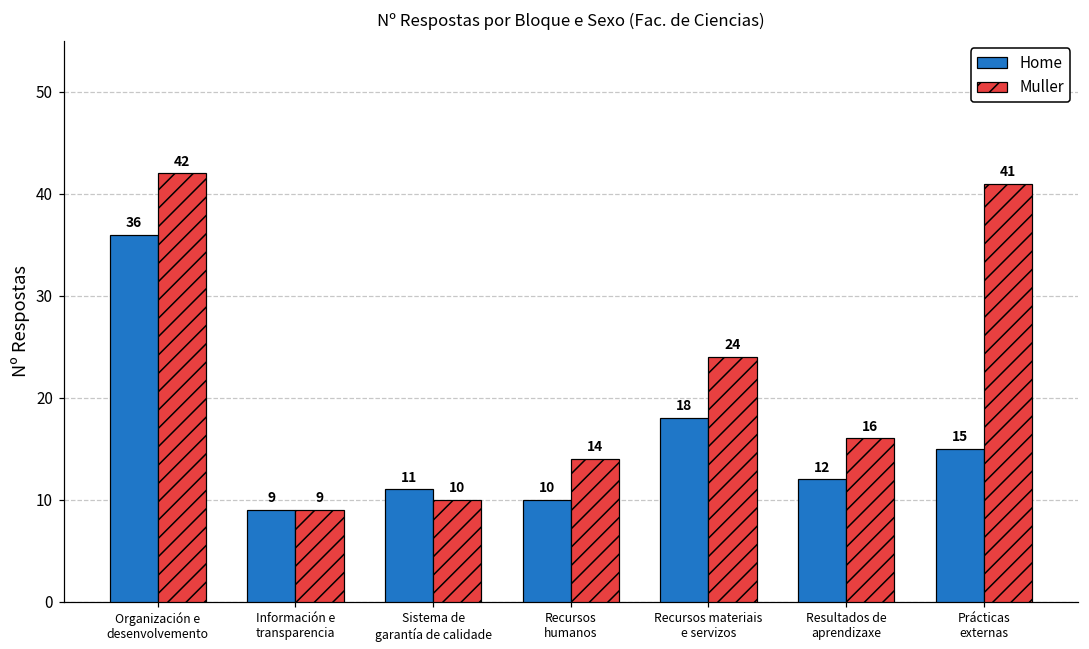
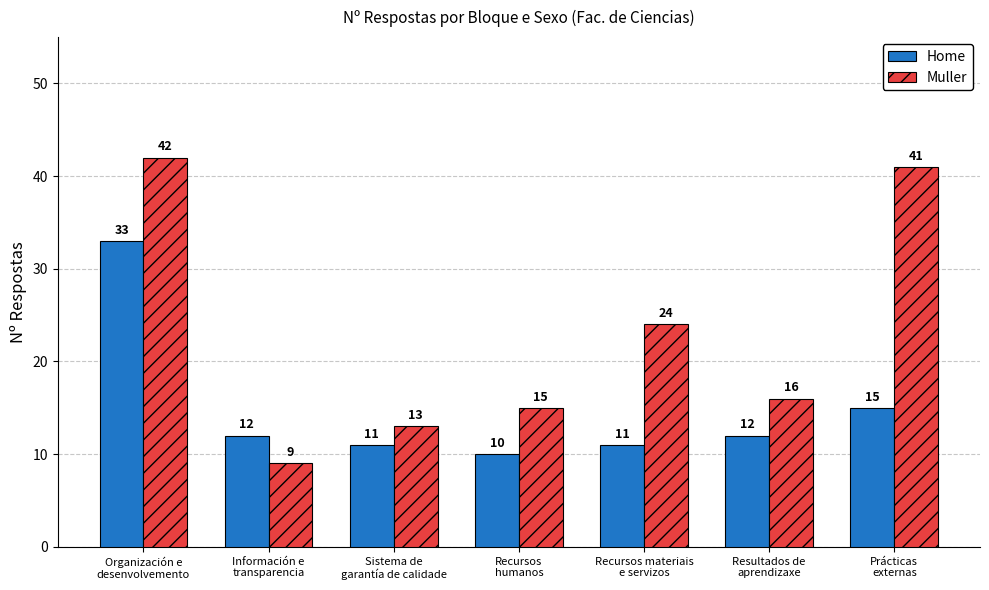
Home, Organización e desenvolvemento: 36 -> 33
Home, Información e transparencia: 9 -> 12
Muller, Sistema de garantía de calidade: 10 -> 13
Muller, Recursos humanos: 14 -> 15
Home, Recursos materiais e servizos: 18 -> 11
